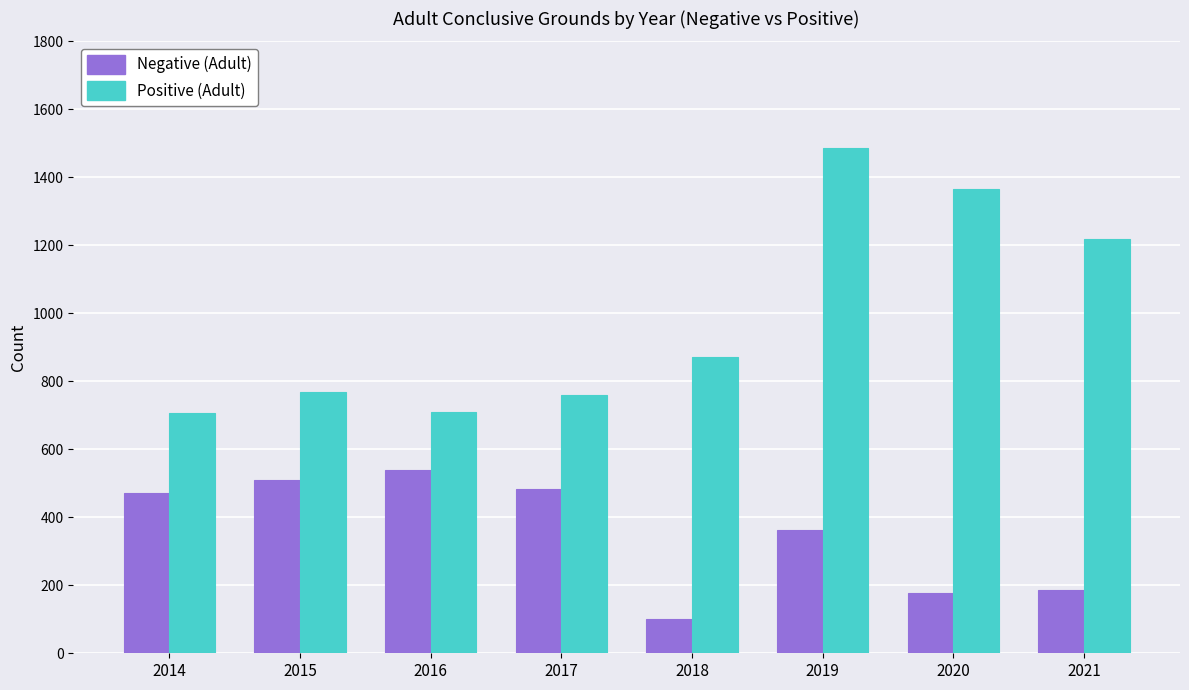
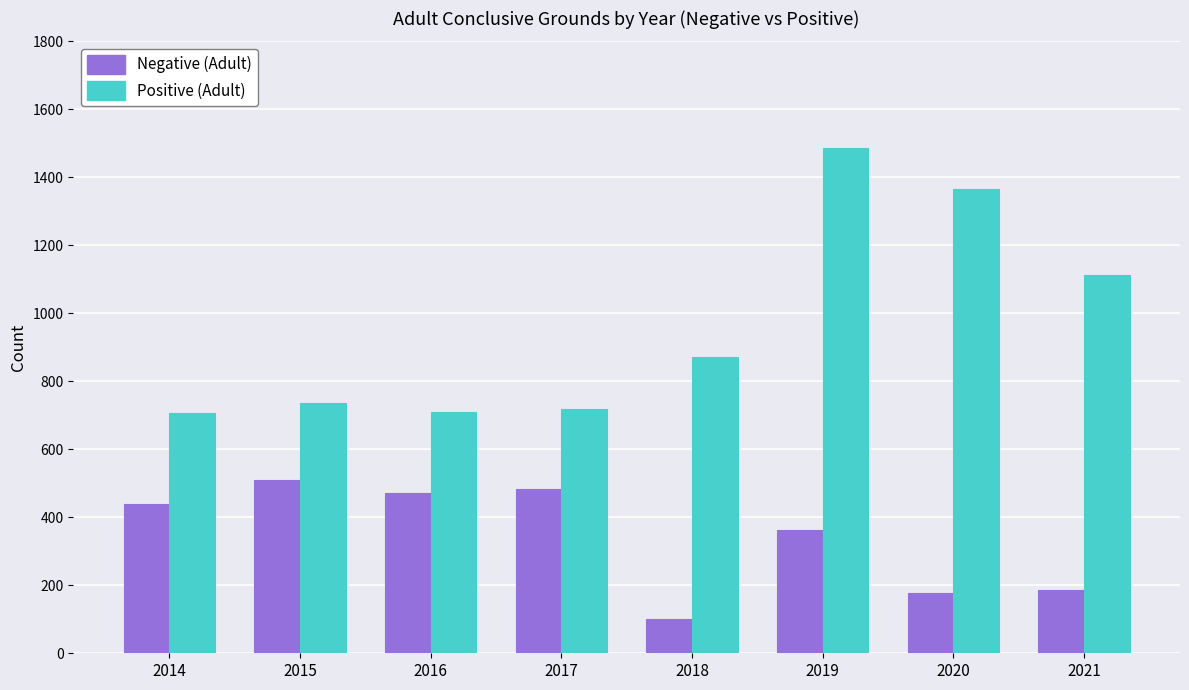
Negative (Adult), 2014: 470 -> 440
Positive (Adult), 2015: 770 -> 740
Negative (Adult), 2016: 540 -> 470
Positive (Adult), 2017: 760 -> 720
Positive (Adult), 2021: 1220 -> 1110
